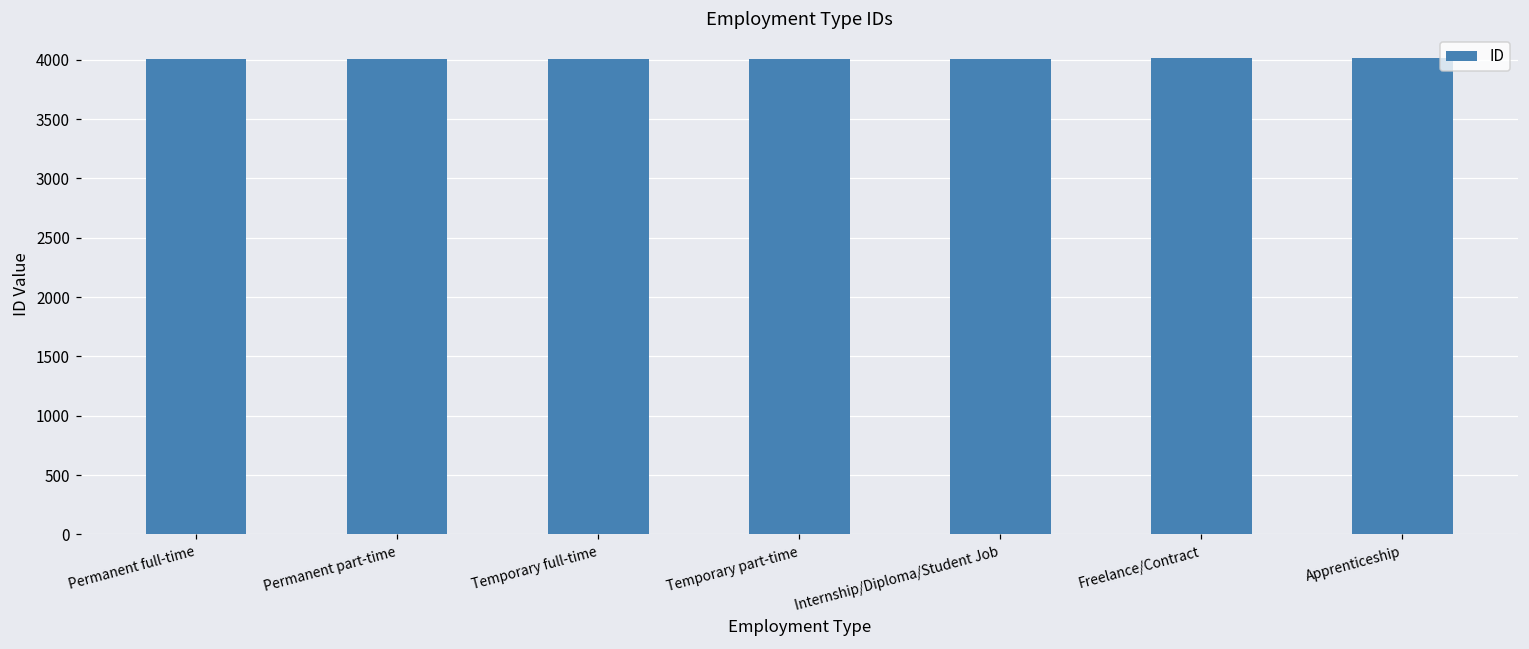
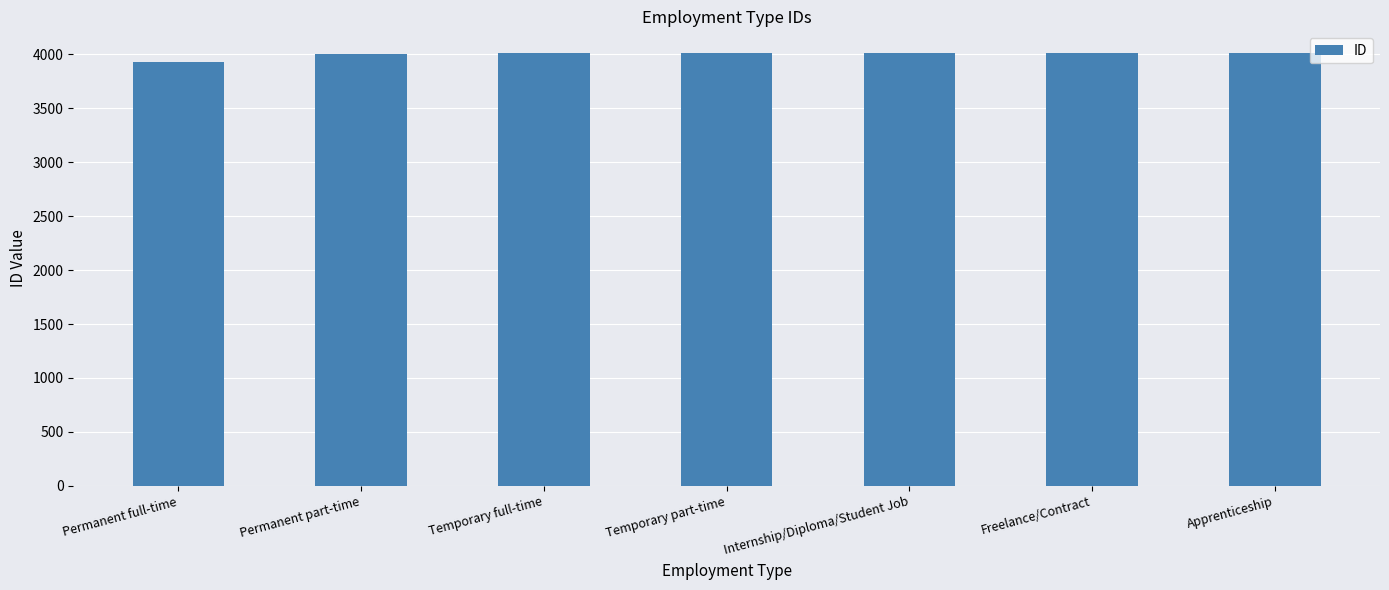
Permanent full-time: 4010 -> 3930
